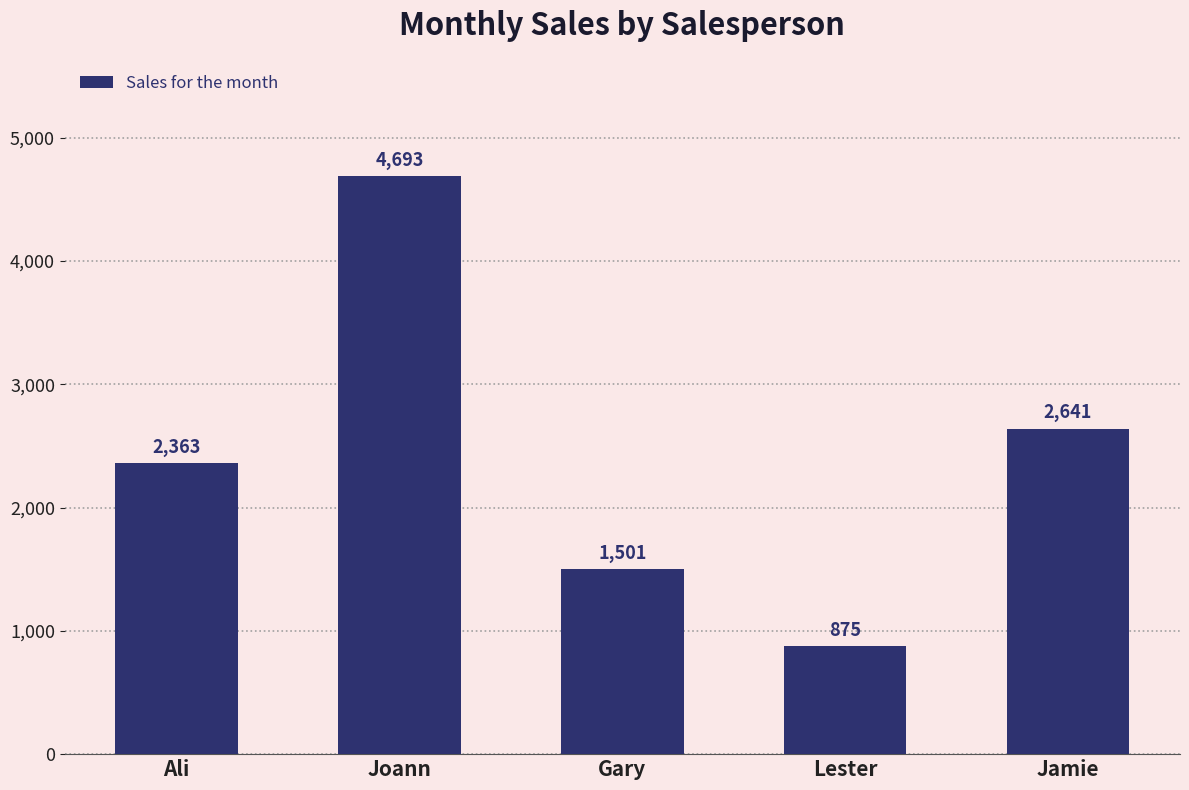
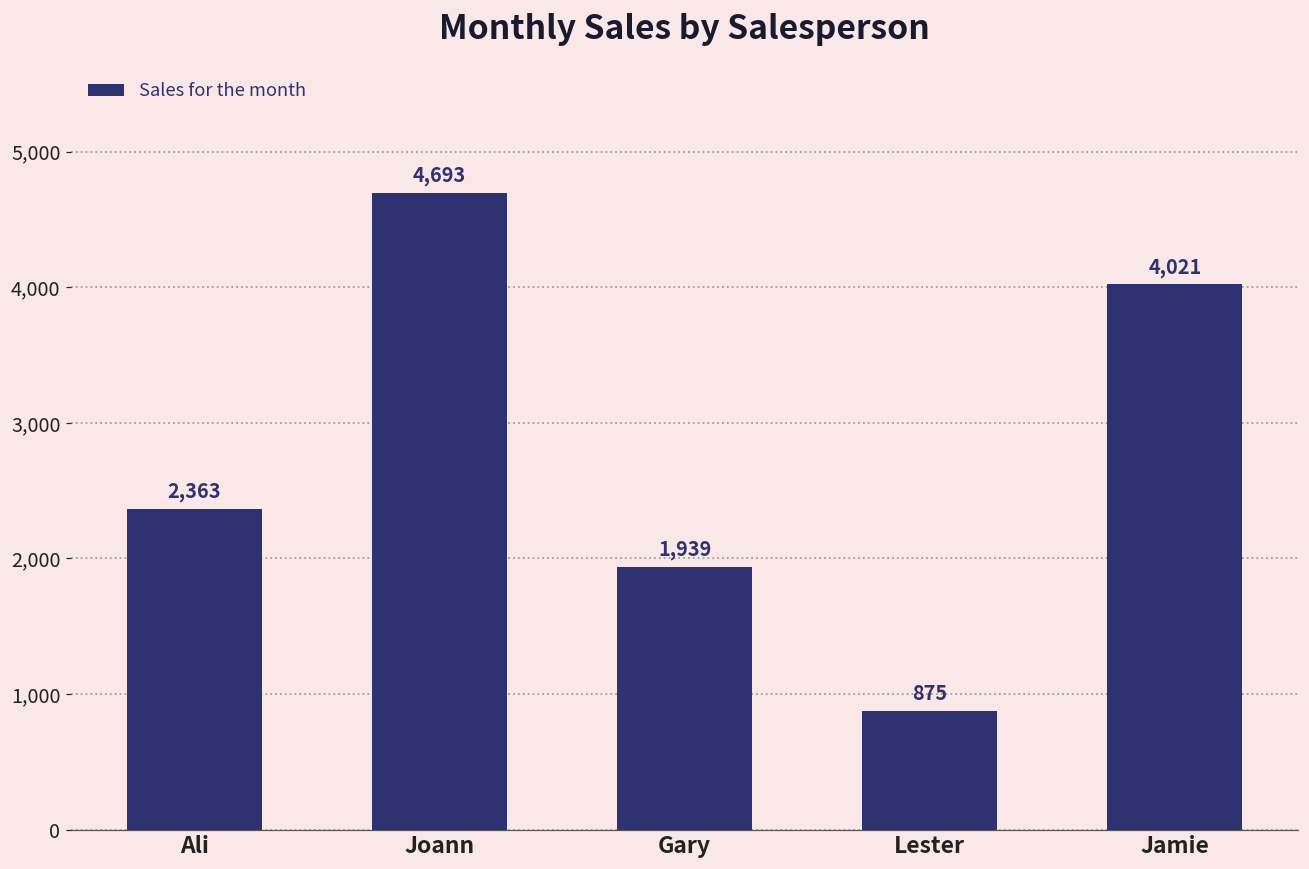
Gary: 1,501 -> 1,939
Jamie: 2,641 -> 4,021
